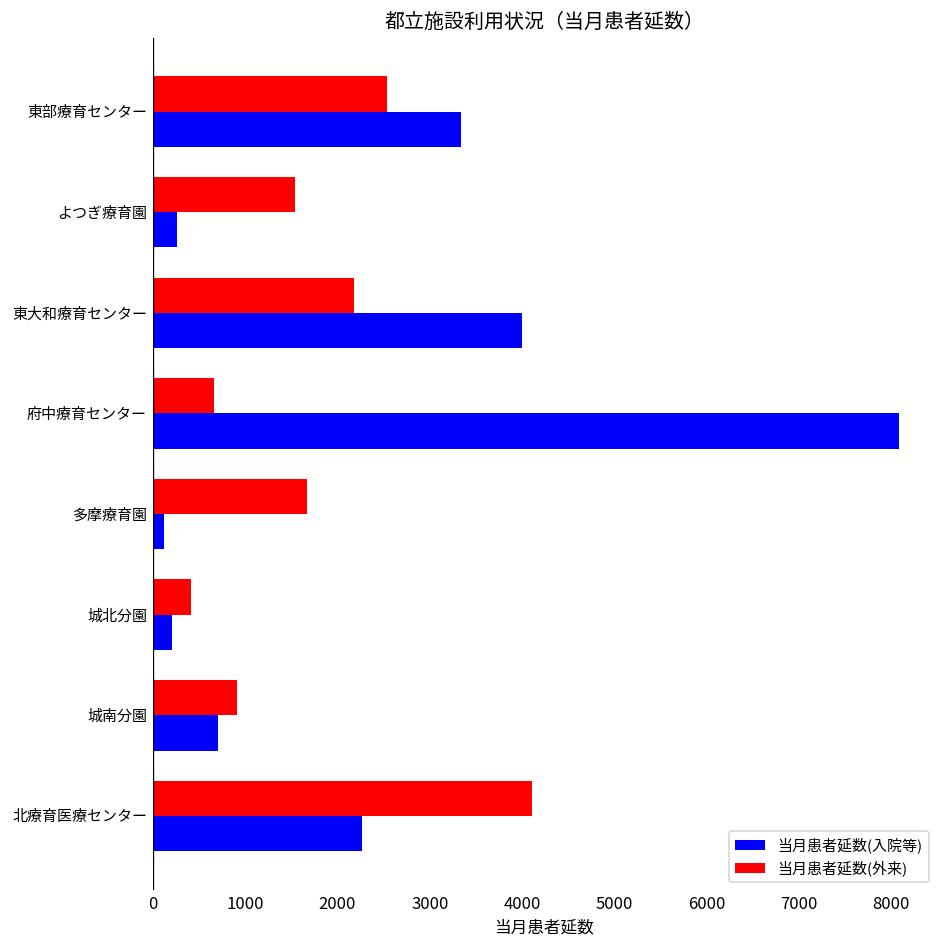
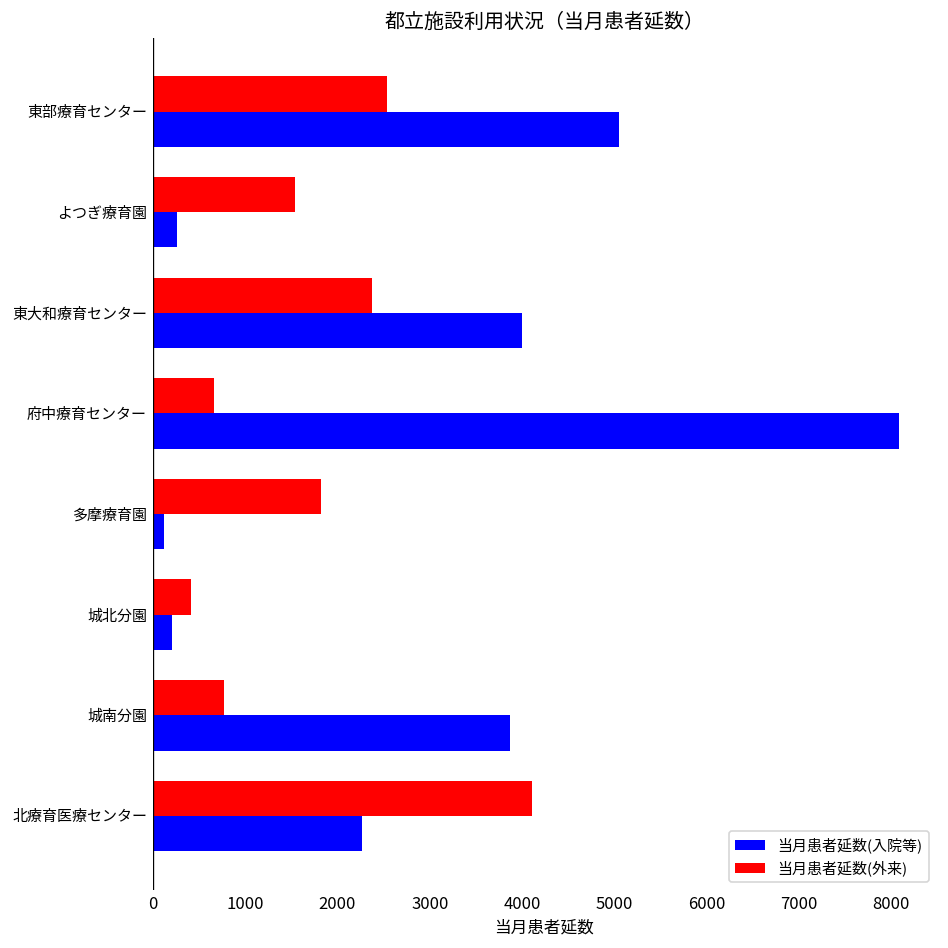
当月患者延数(入院等), 東部療育センター: 3300 -> 5000
当月患者延数(外来), 東大和療育センター: 2200 -> 2400
当月患者延数(外来), 多摩療育園: 1700 -> 1800
当月患者延数(外来), 城南分園: 900 -> 800
当月患者延数(入院等), 城南分園: 700 -> 3900
